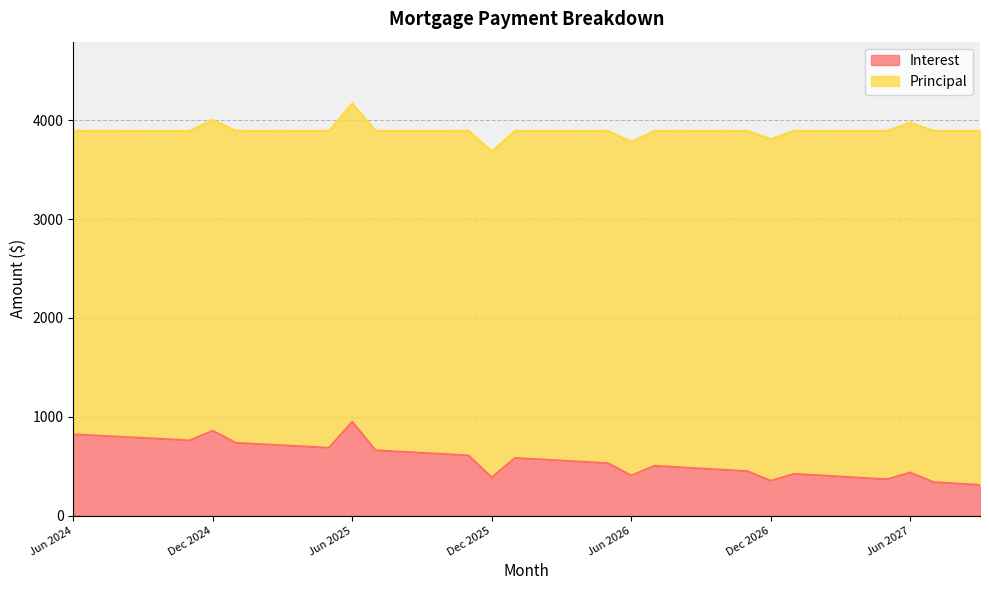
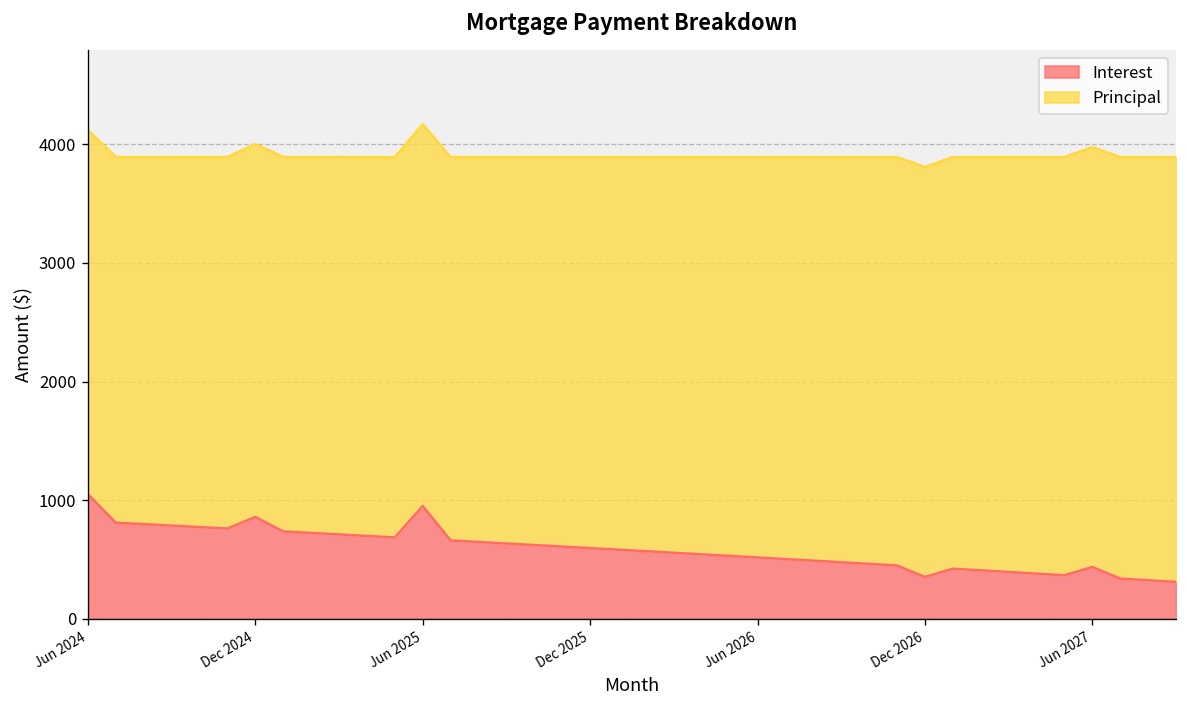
Interest, Jun 2024: 800 -> 1000
Interest, Dec 2025: 400 -> 600
Interest, Jun 2026: 400 -> 500
